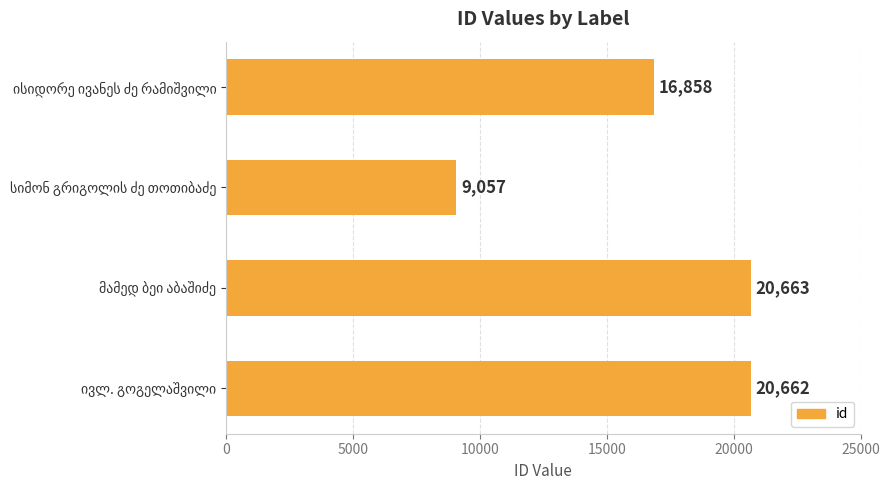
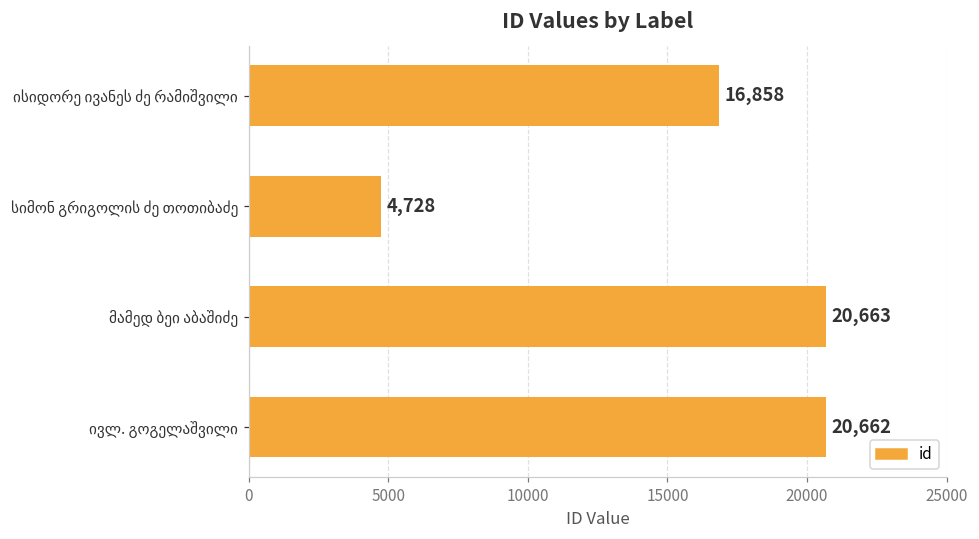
სიმონ გრიგოლის ძე თოთიბაძე: 9,057 -> 4,728
